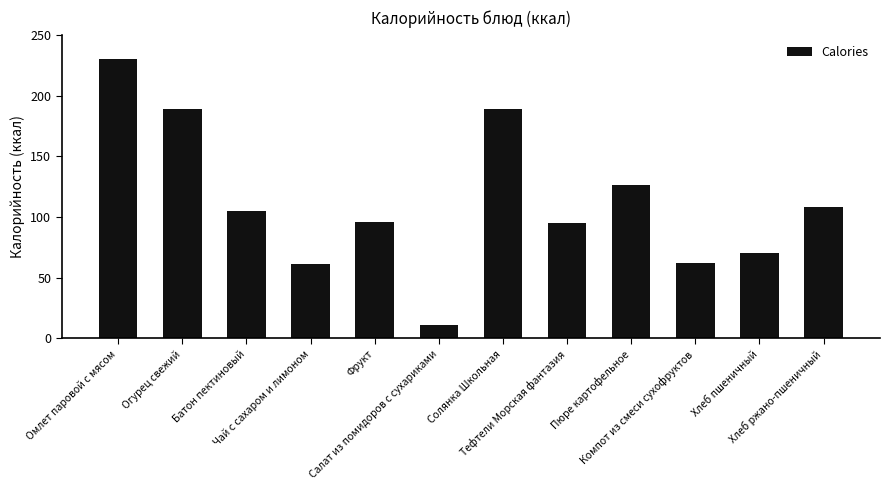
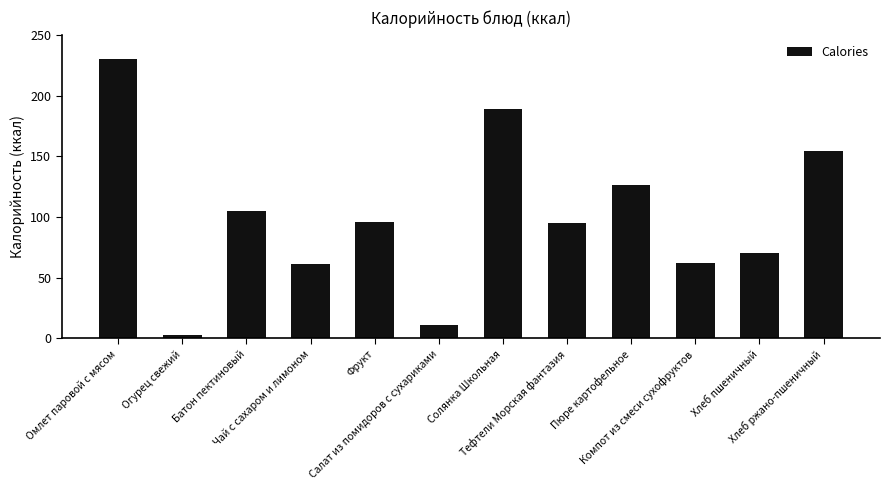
Огурец свежий: 189 -> 3
Хлеб ржано-пшеничный: 108 -> 154
